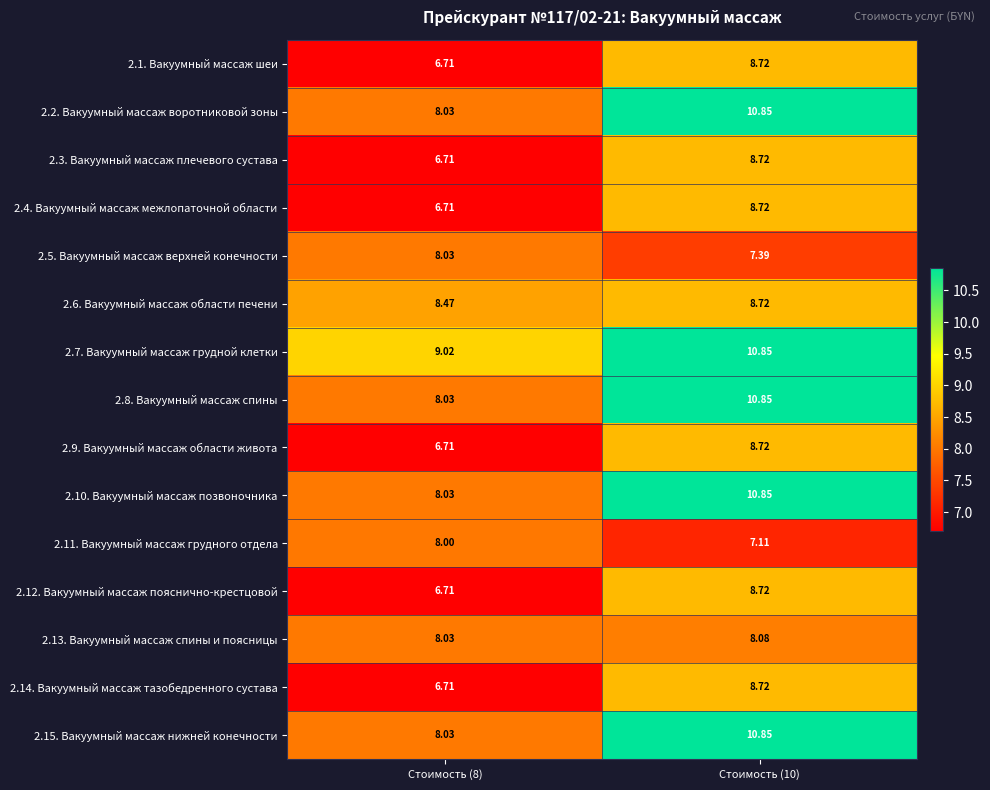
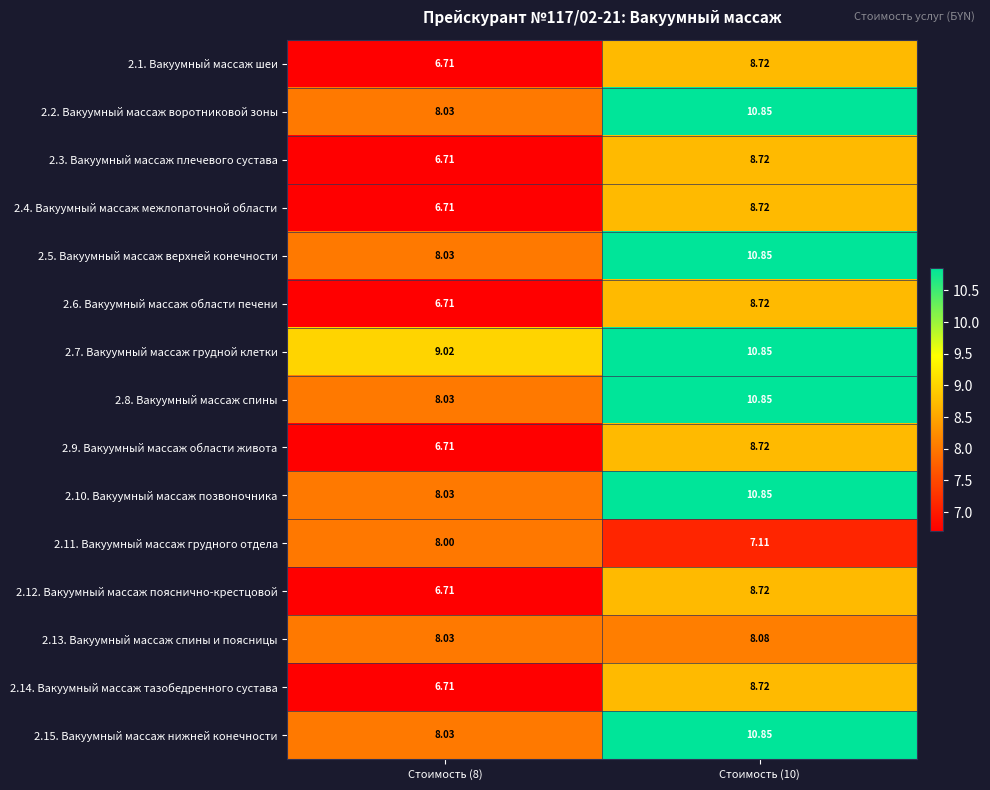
2.5. Вакуумный массаж верхней конечности, Стоимость (10): 7.39 -> 10.85
2.6. Вакуумный массаж области печени, Стоимость (8): 8.47 -> 6.71
